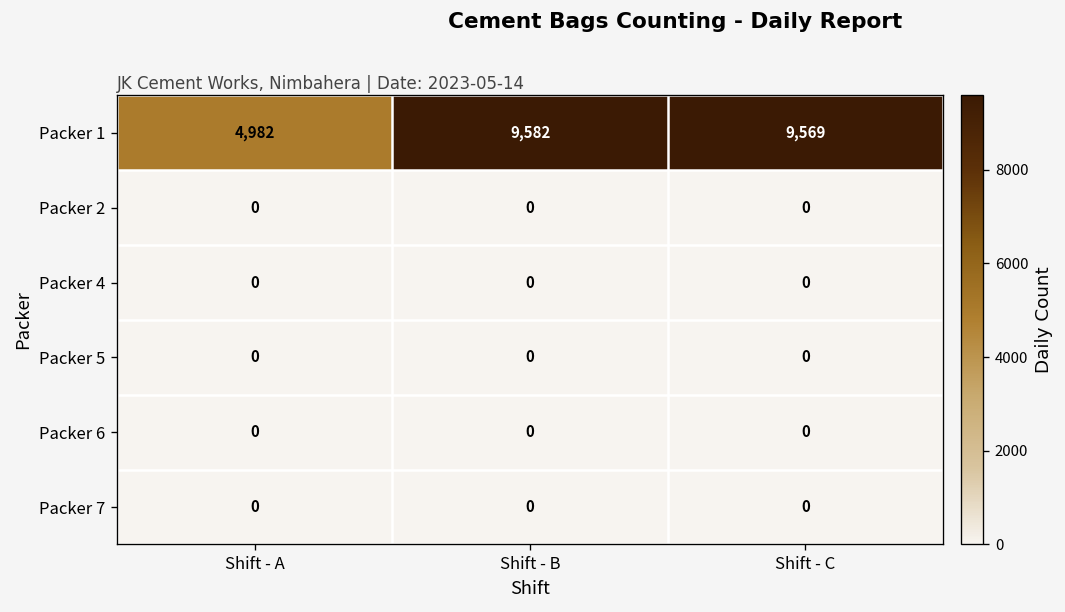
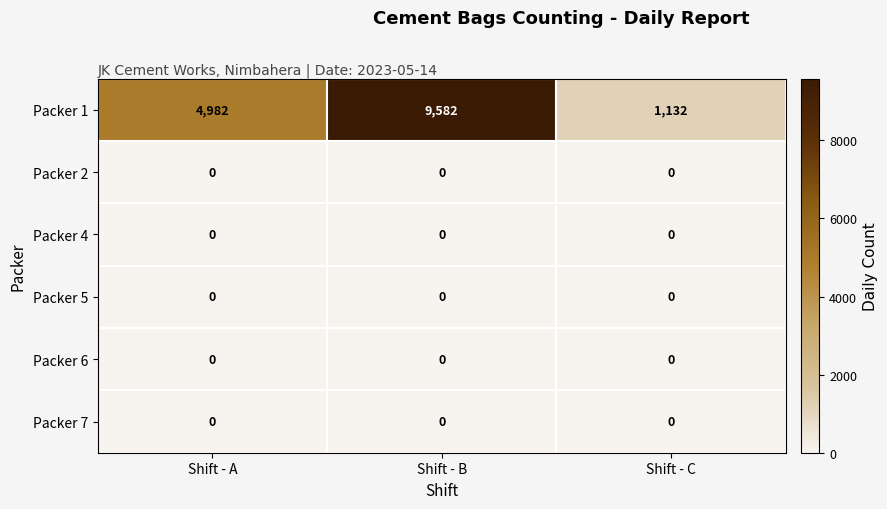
Packer 1, Shift - C: 9,569 -> 1,132
